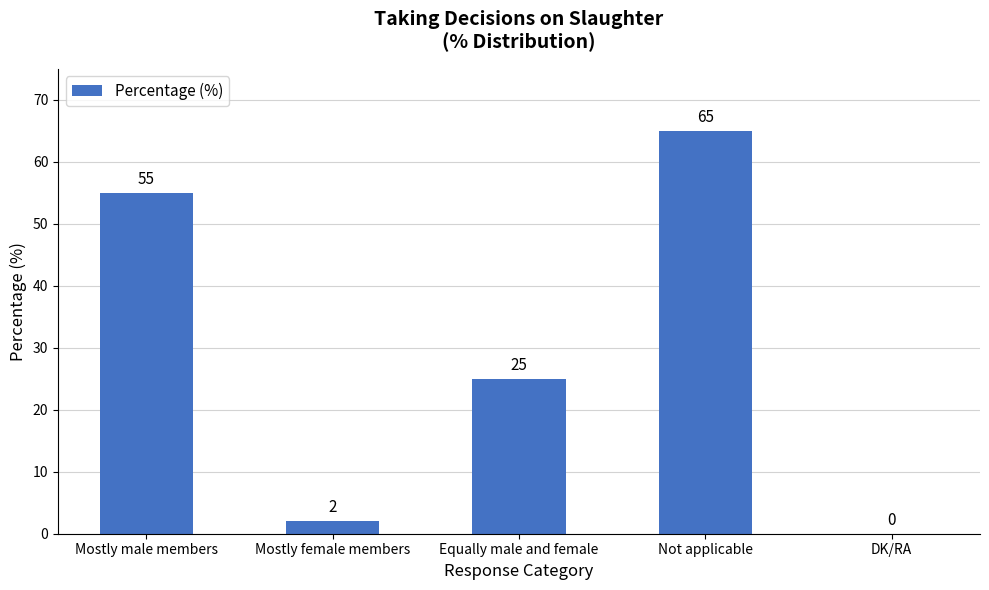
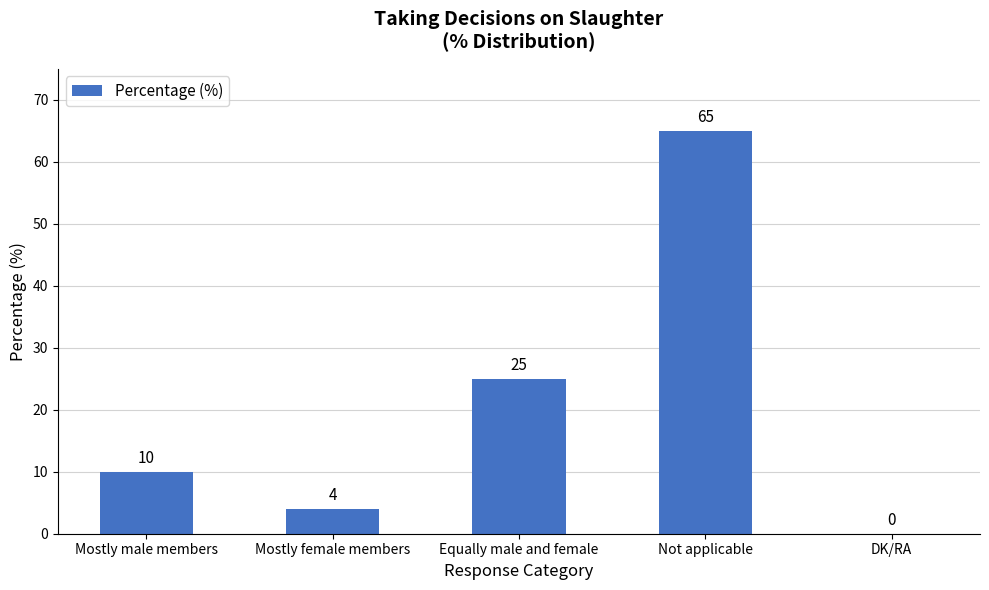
Mostly male members: 55 -> 10
Mostly female members: 2 -> 4
